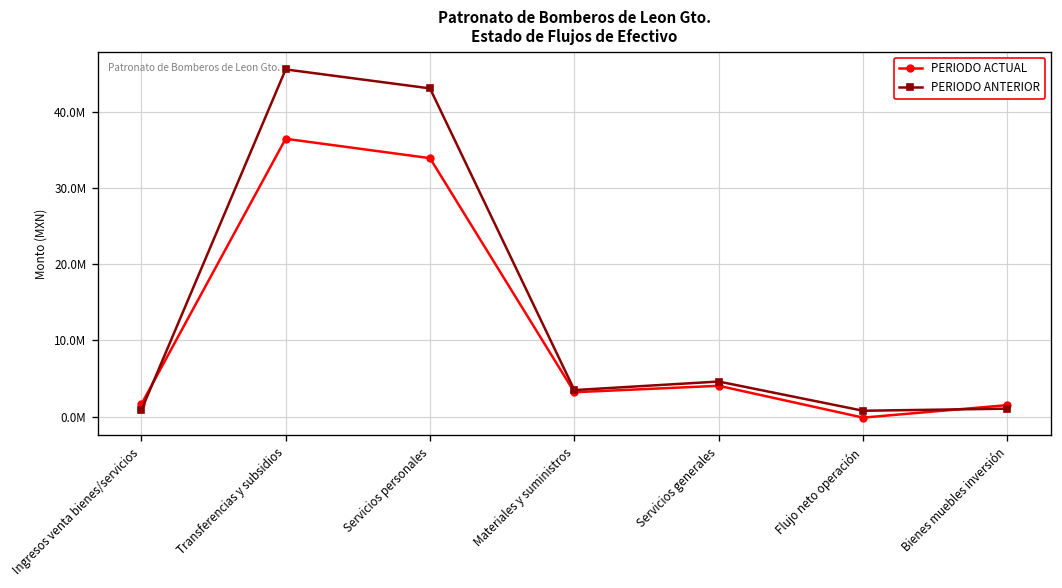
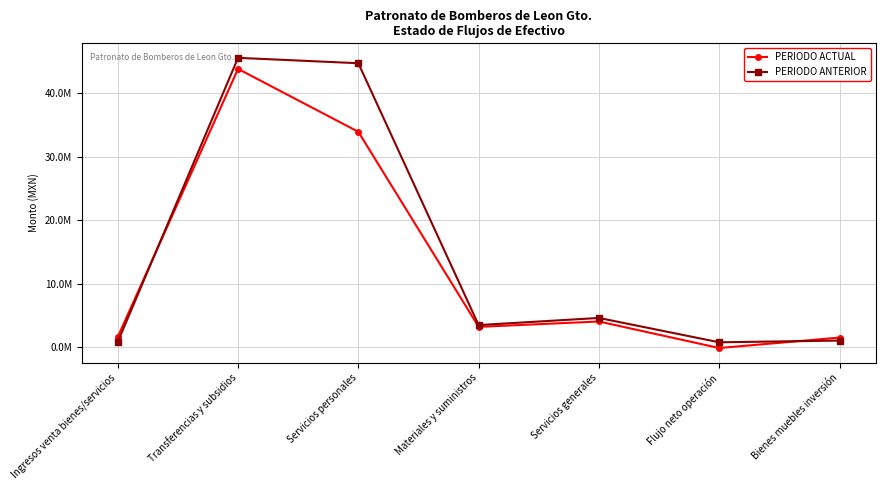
PERIODO ACTUAL, Transferencias y subsidios: 36000000 -> 44000000
PERIODO ANTERIOR, Servicios personales: 43000000 -> 45000000
